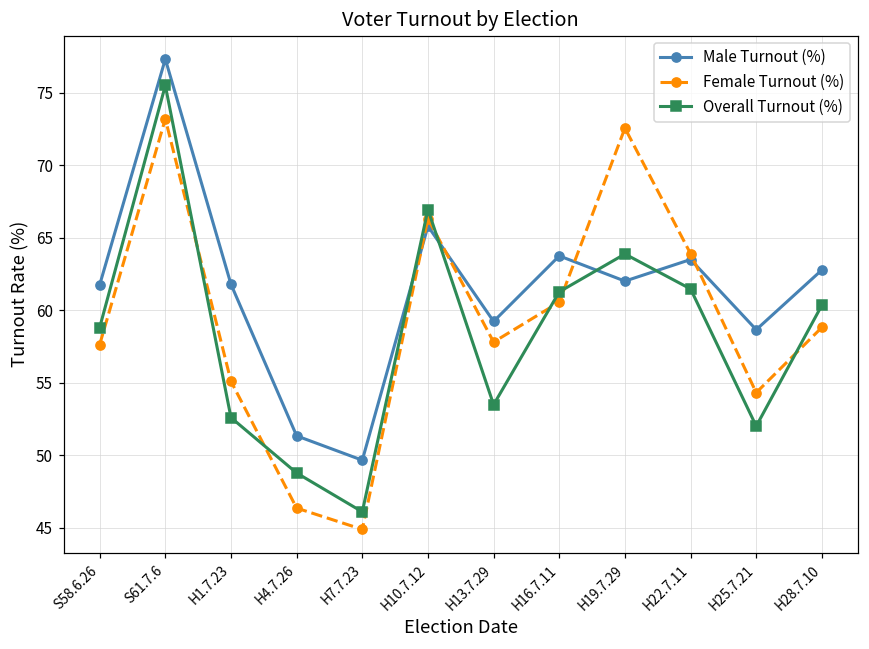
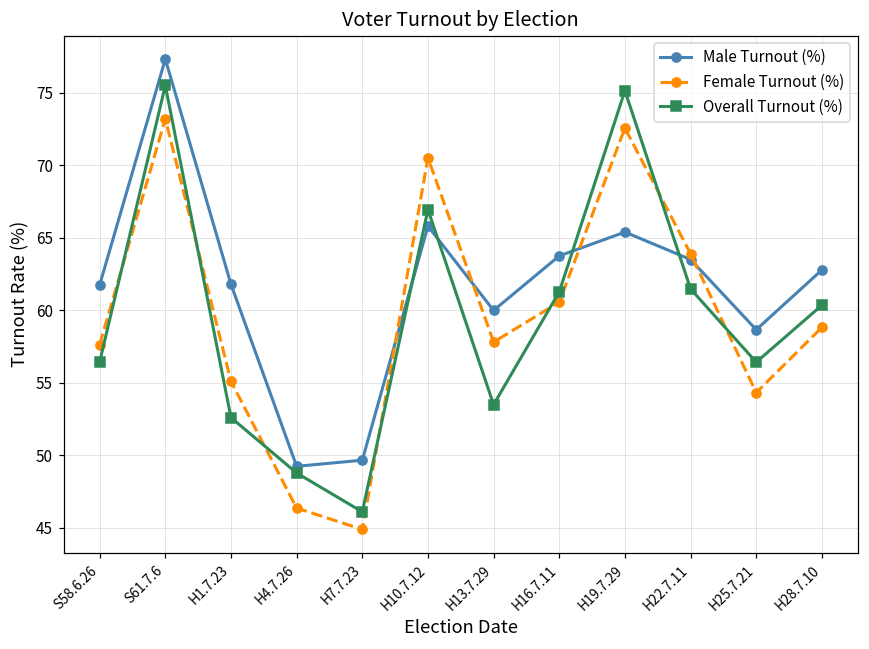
Overall Turnout (%), S58.6.26: 58.8 -> 56.5
Male Turnout (%), H4.7.26: 51.3 -> 49.2
Female Turnout (%), H10.7.12: 66.3 -> 70.5
Male Turnout (%), H13.7.29: 59.2 -> 60.0
Male Turnout (%), H19.7.29: 62.0 -> 65.4
Overall Turnout (%), H19.7.29: 63.9 -> 75.1
Overall Turnout (%), H25.7.21: 52.0 -> 56.4
